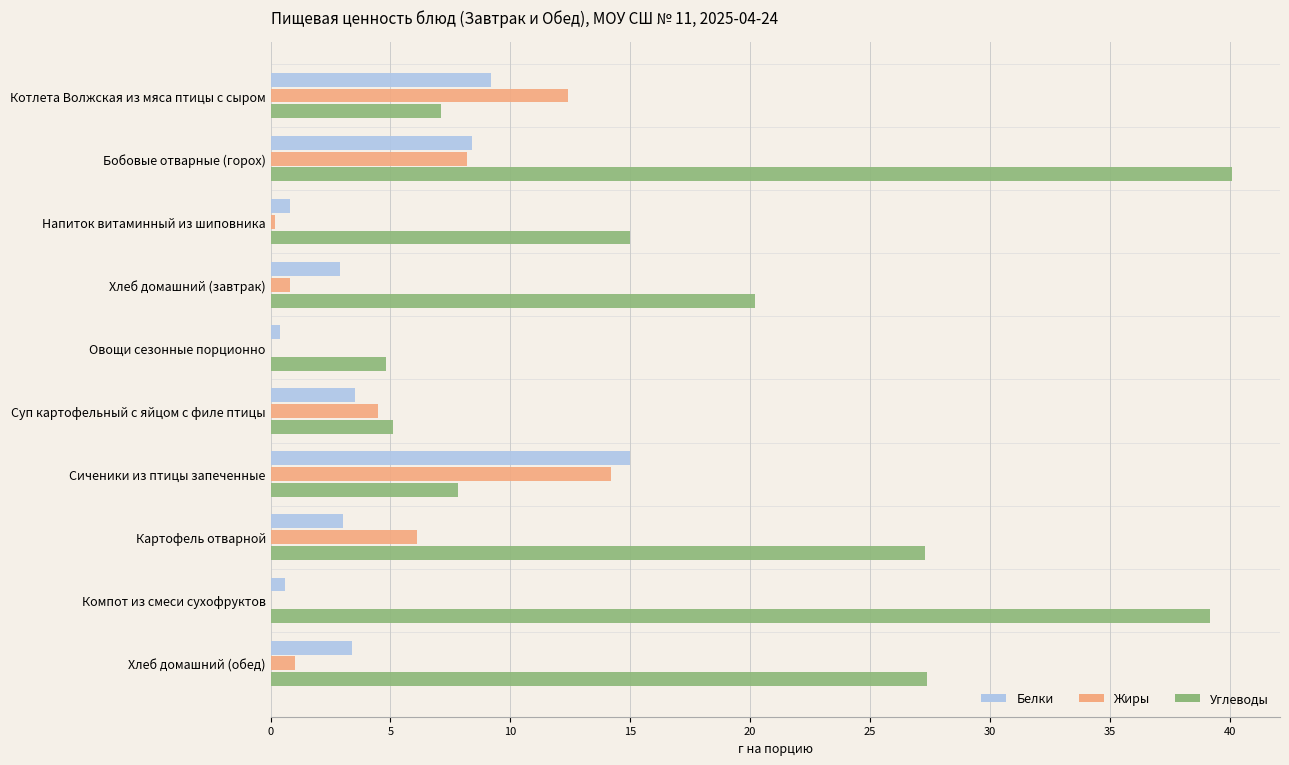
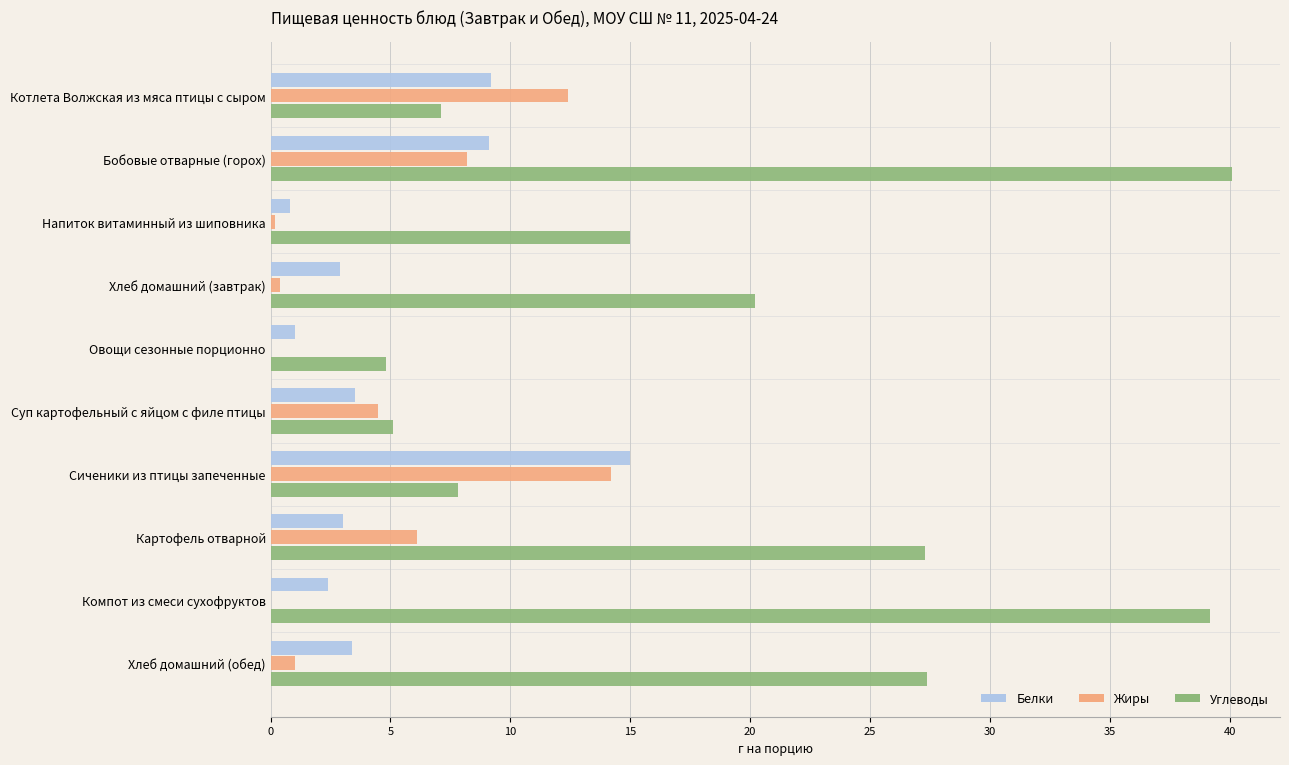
Белки, Бобовые отварные (горох): 8.4 -> 9.1
Жиры, Хлеб домашний (завтрак): 0.8 -> 0.4
Белки, Овощи сезонные порционно: 0.4 -> 1.0
Белки, Компот из смеси сухофруктов: 0.6 -> 2.4
